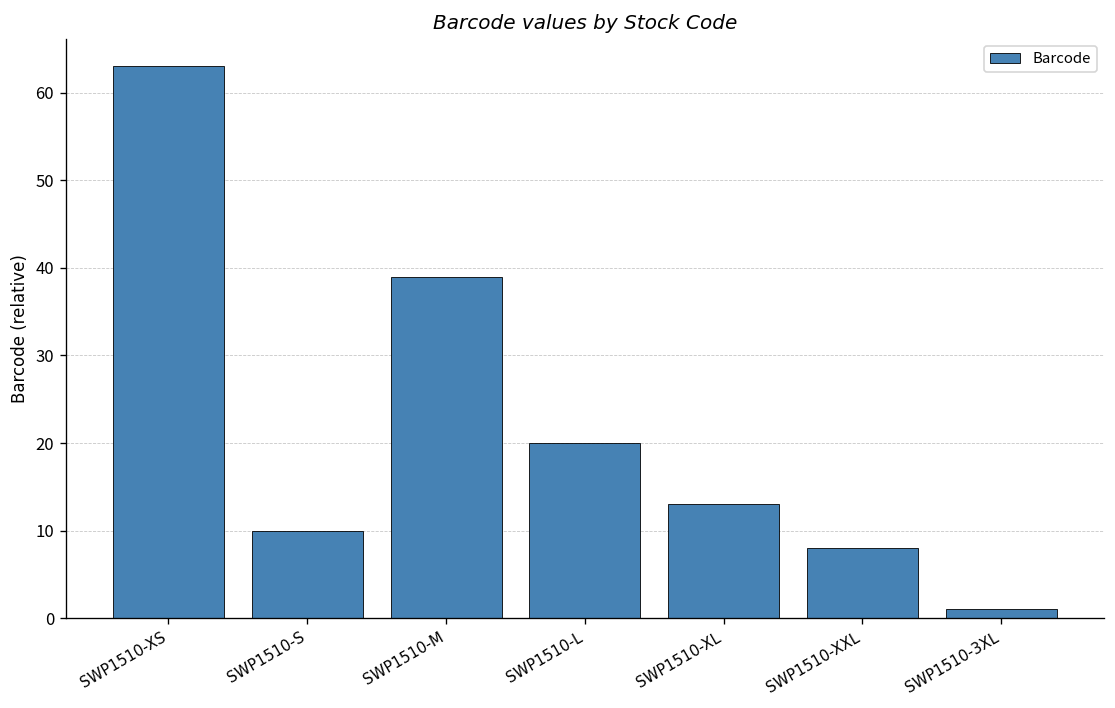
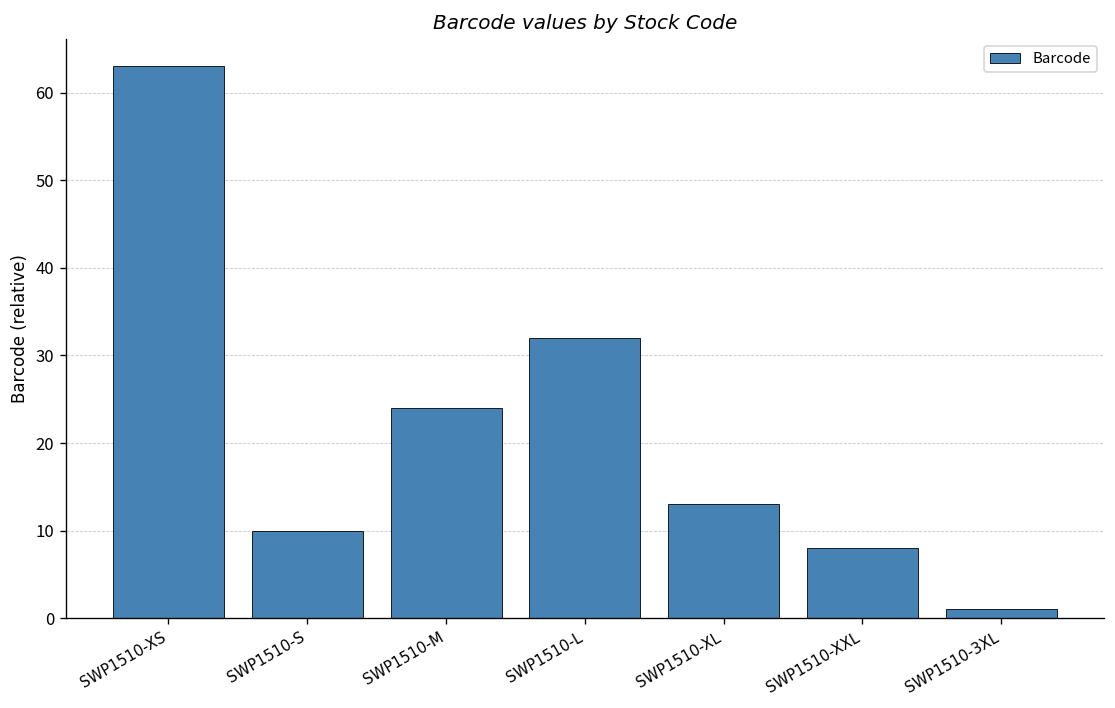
SWP1510-M: 39 -> 24
SWP1510-L: 20 -> 32
